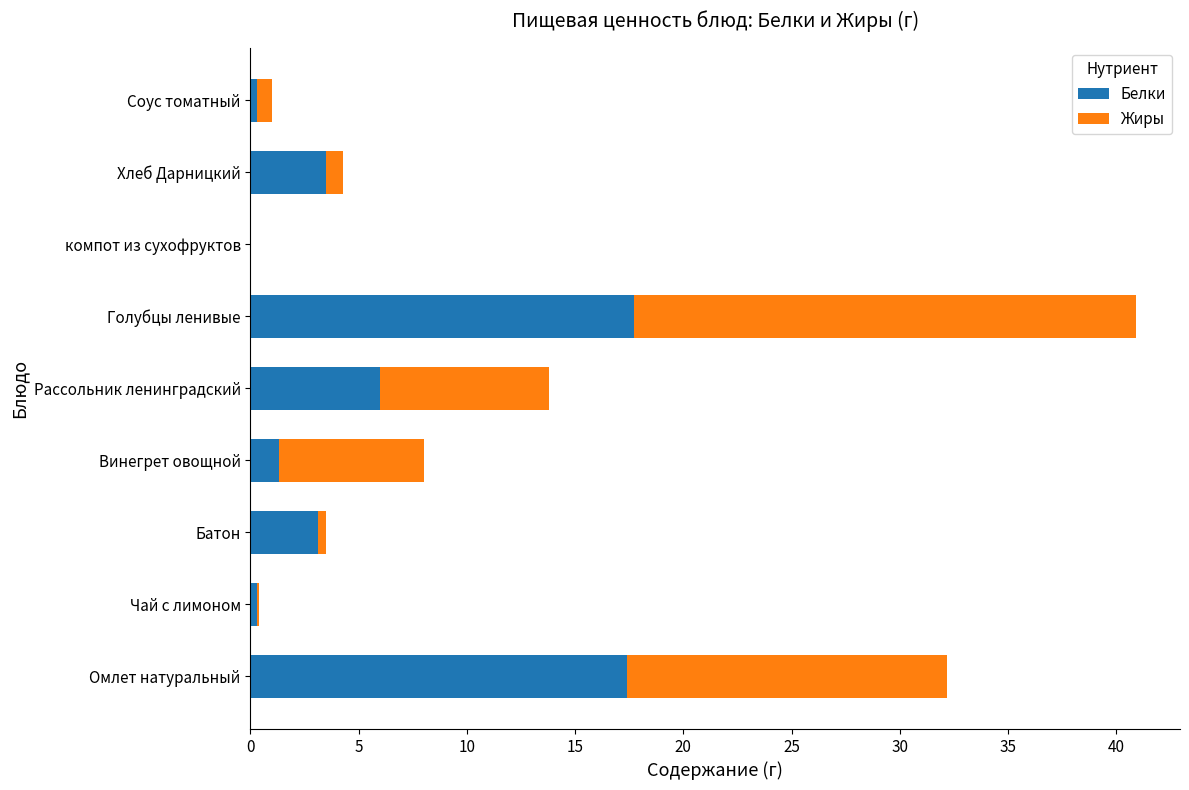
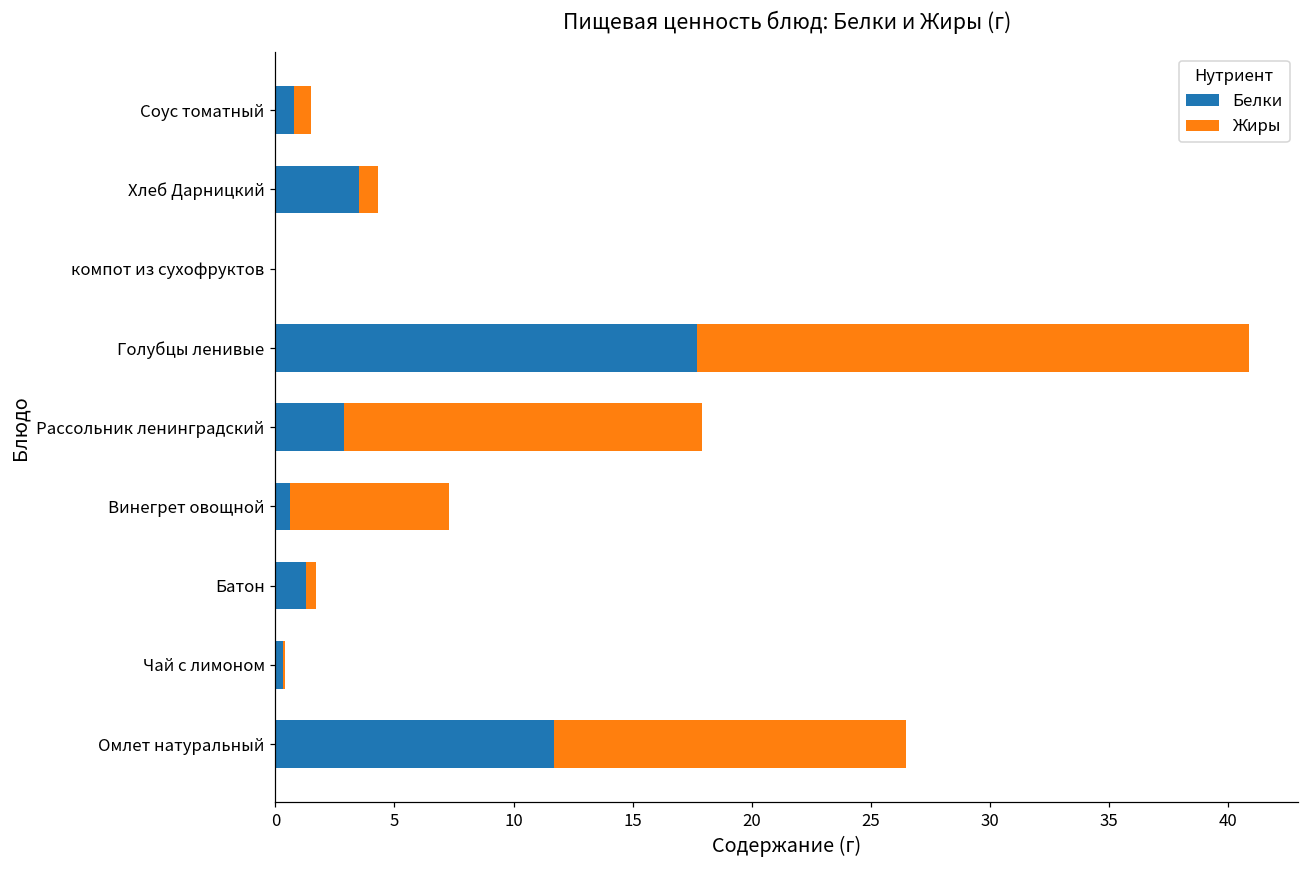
Белки, Соус томатный: 0.3 -> 0.8
Белки, Рассольник ленинградский: 6.0 -> 2.9
Жиры, Рассольник ленинградский: 7.8 -> 15.0
Белки, Винегрет овощной: 1.3 -> 0.6
Белки, Батон: 3.1 -> 1.3
Белки, Омлет натуральный: 17.4 -> 11.7
